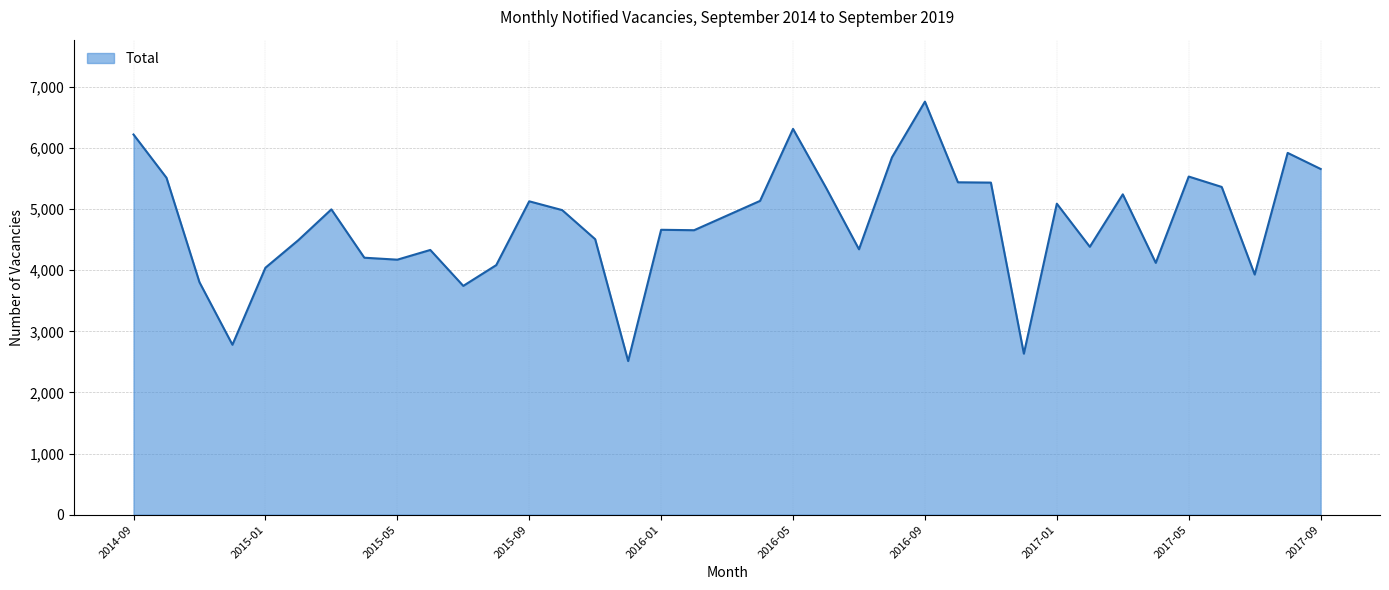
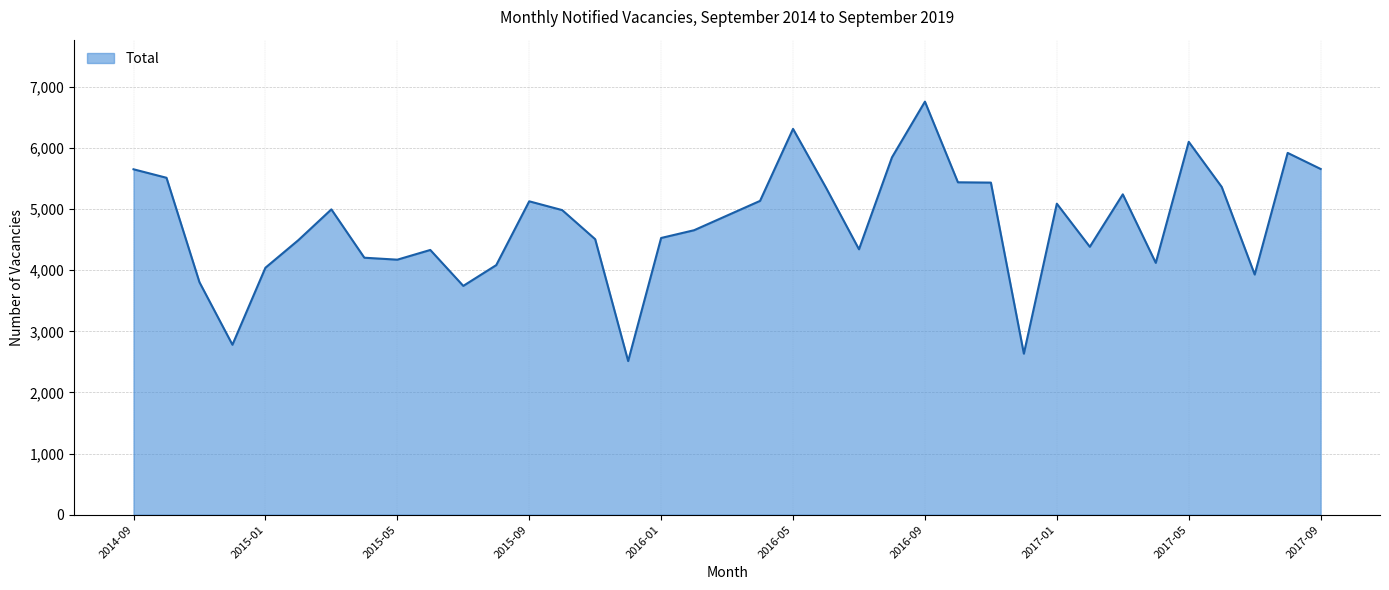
2014-09: 6,200 -> 5,700
2016-01: 4,700 -> 4,500
2017-05: 5,500 -> 6,100
